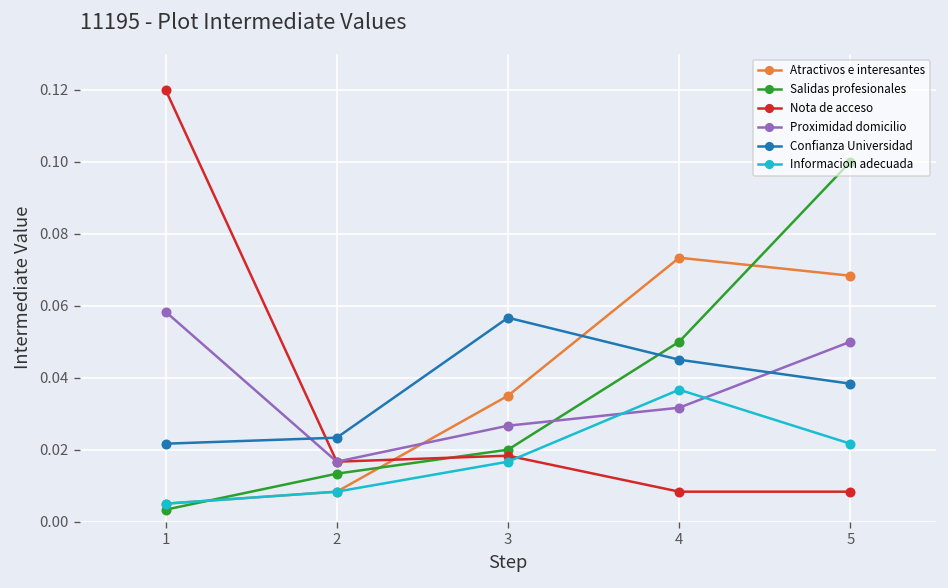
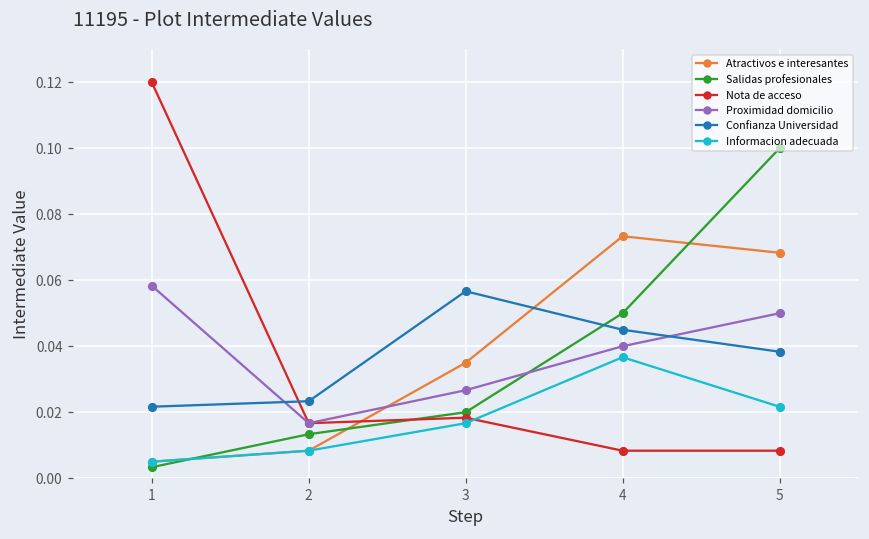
Proximidad domicilio, 4: 0.032 -> 0.040
